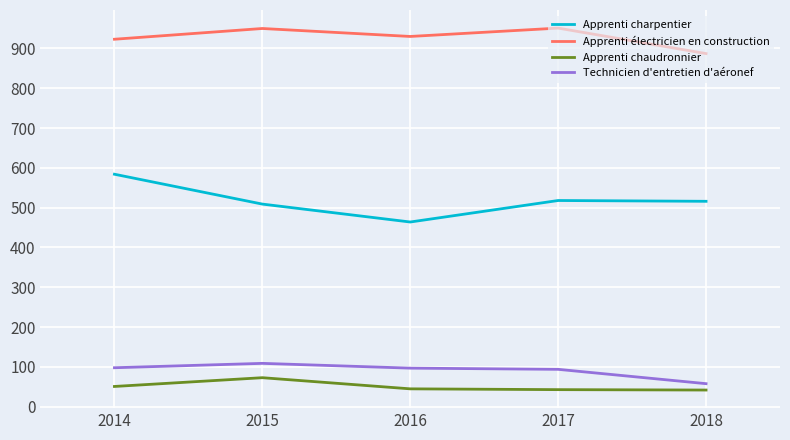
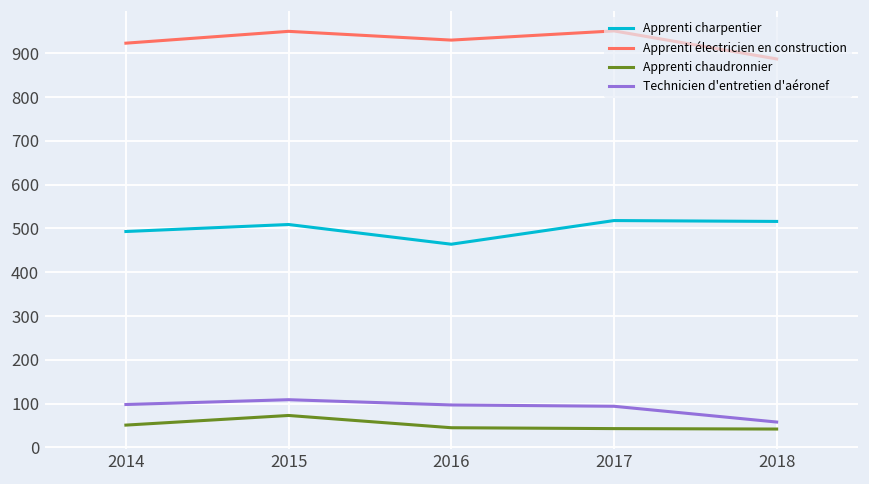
Apprenti charpentier, 2014: 580 -> 490
